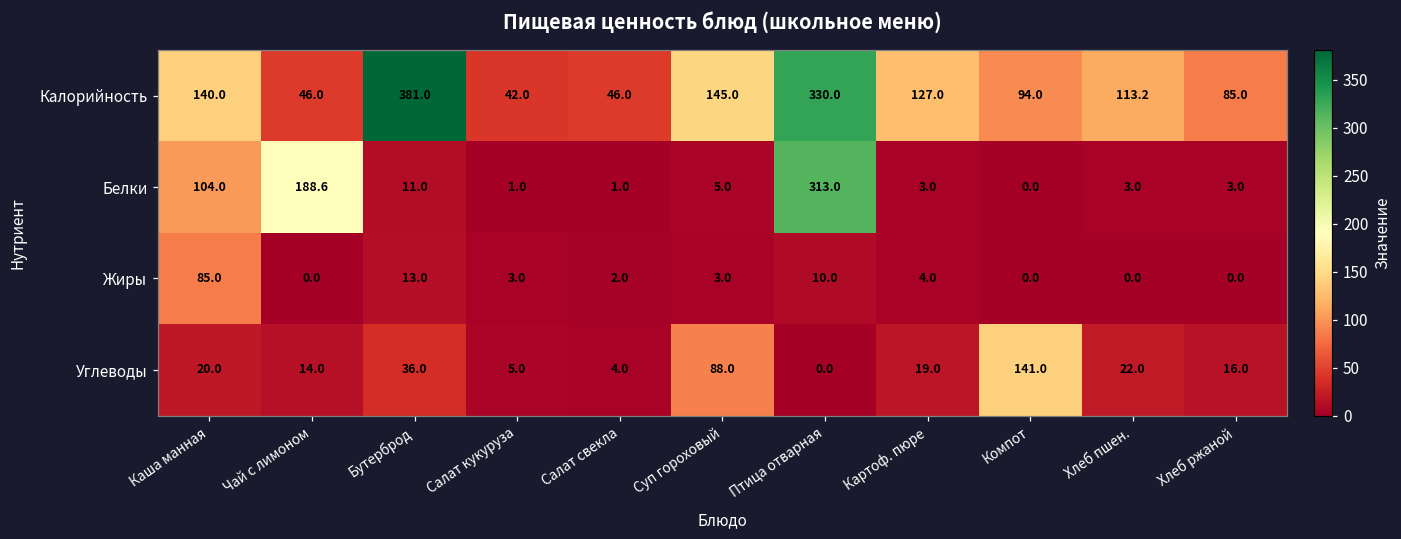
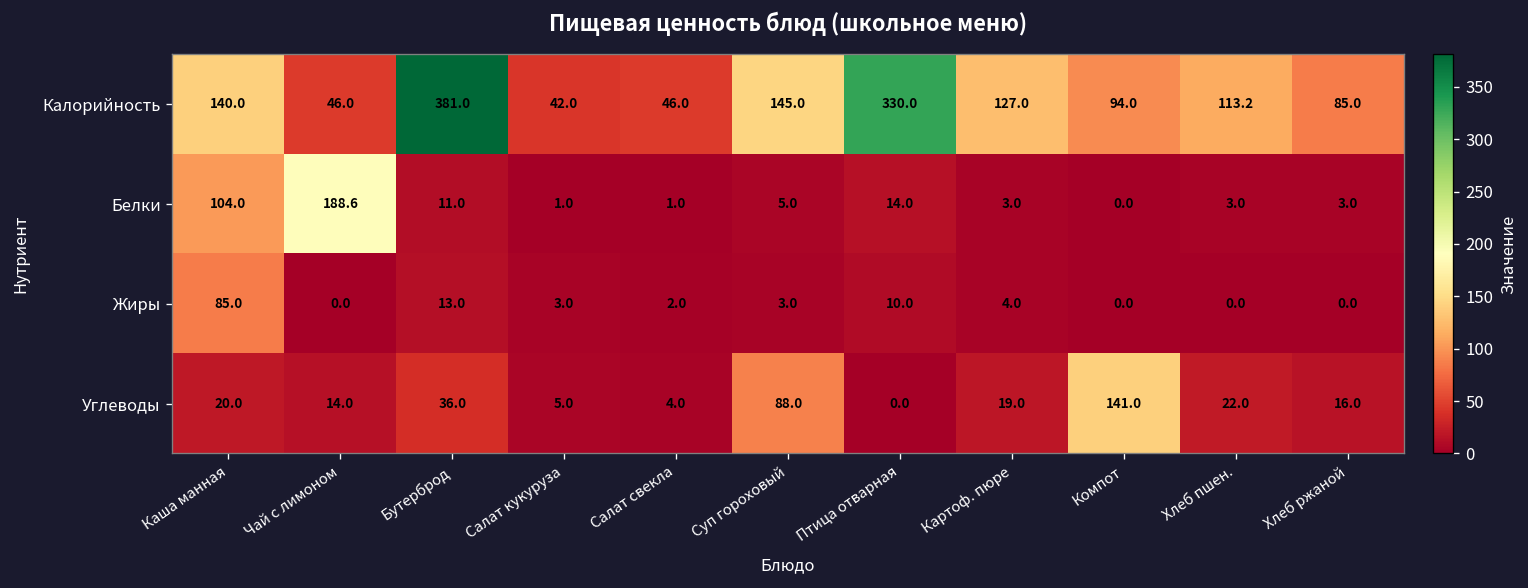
Белки, Птица отварная: 313.0 -> 14.0
